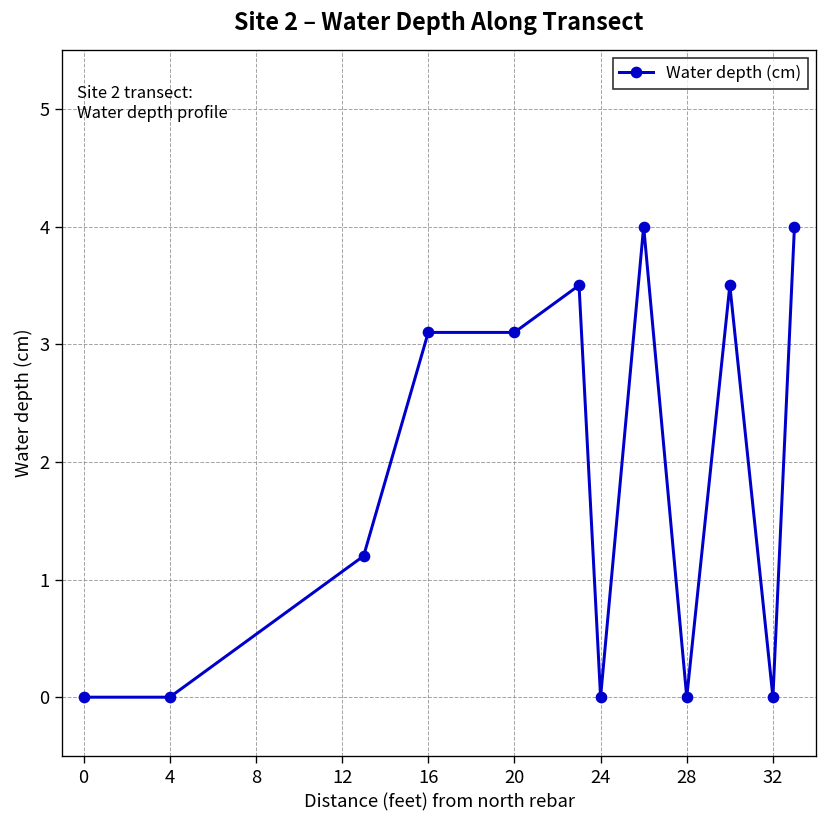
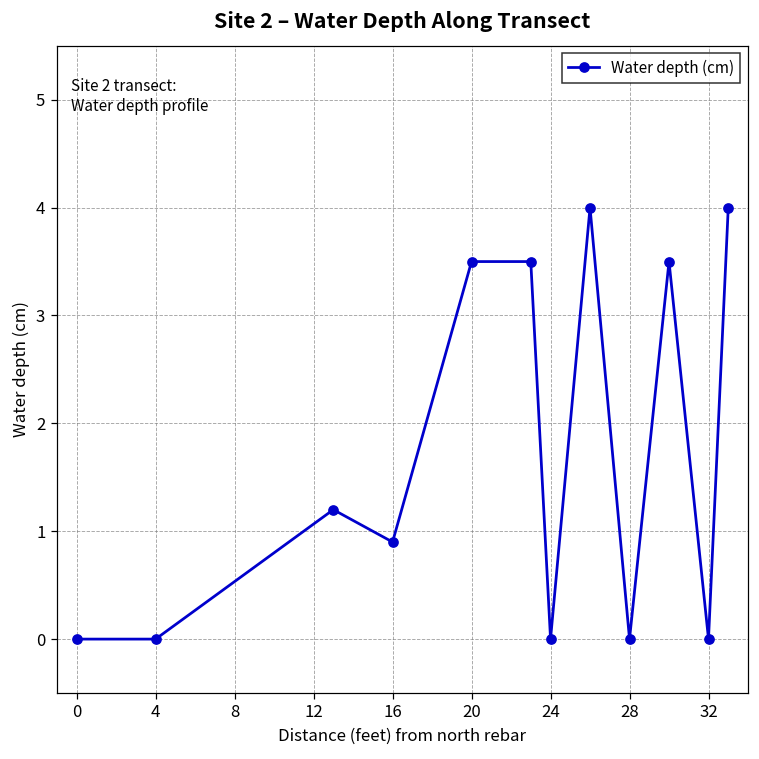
16: 3.1 -> 0.9
20: 3.1 -> 3.5
